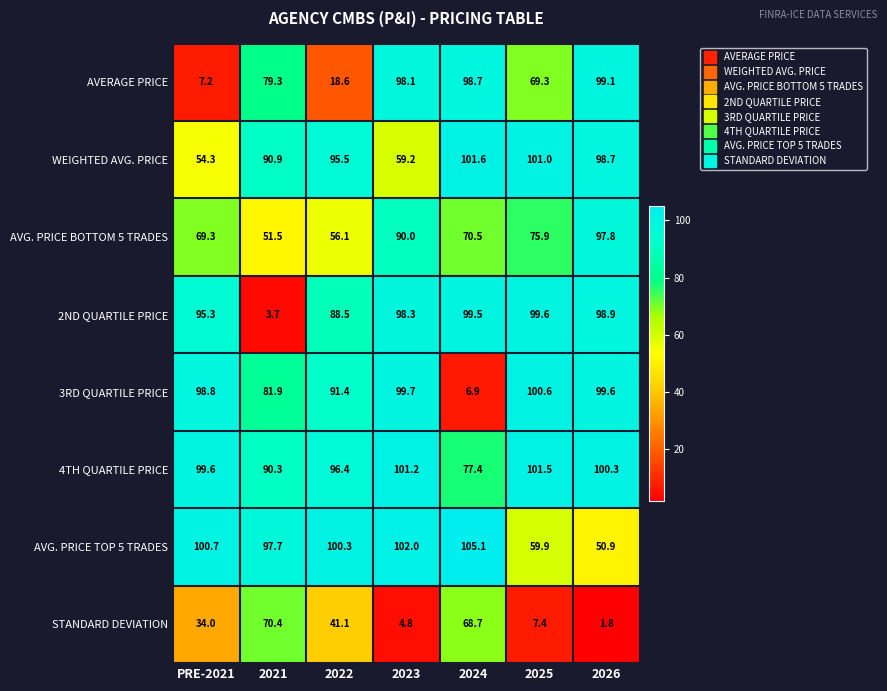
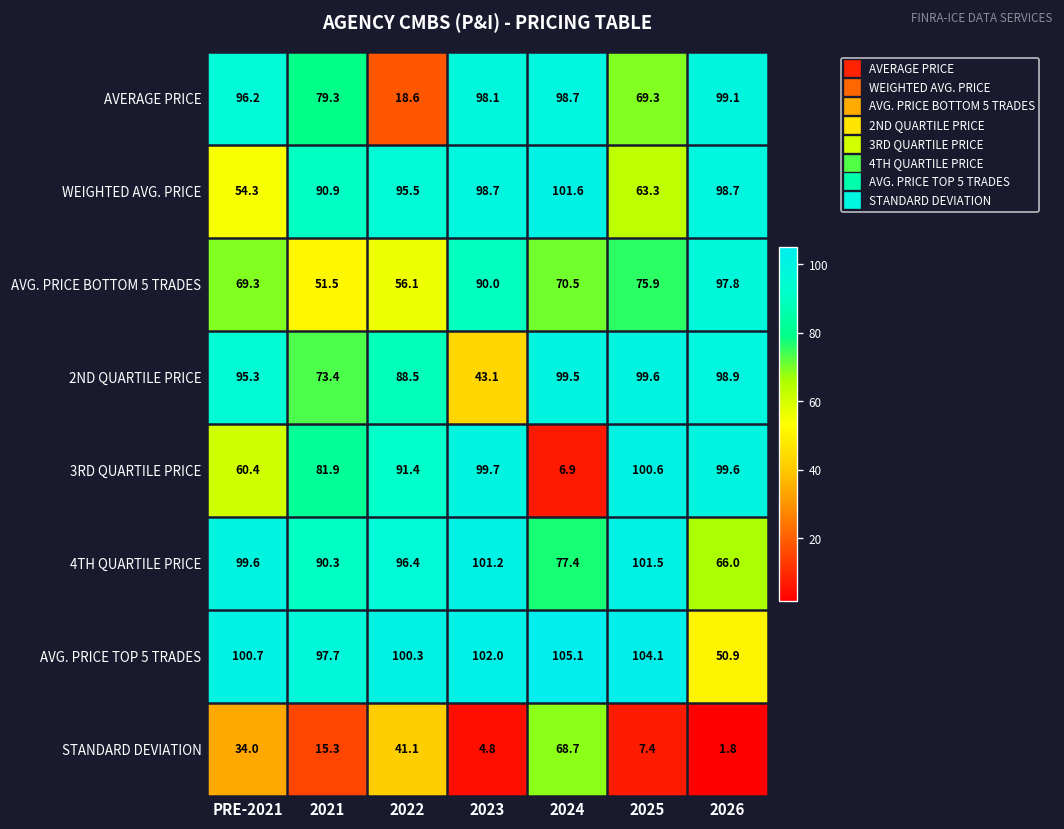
AVERAGE PRICE, PRE-2021: 7.2 -> 96.2
WEIGHTED AVG. PRICE, 2023: 59.2 -> 98.7
WEIGHTED AVG. PRICE, 2025: 101.0 -> 63.3
2ND QUARTILE PRICE, 2021: 3.7 -> 73.4
2ND QUARTILE PRICE, 2023: 98.3 -> 43.1
3RD QUARTILE PRICE, PRE-2021: 98.8 -> 60.4
4TH QUARTILE PRICE, 2026: 100.3 -> 66.0
AVG. PRICE TOP 5 TRADES, 2025: 59.9 -> 104.1
STANDARD DEVIATION, 2021: 70.4 -> 15.3
